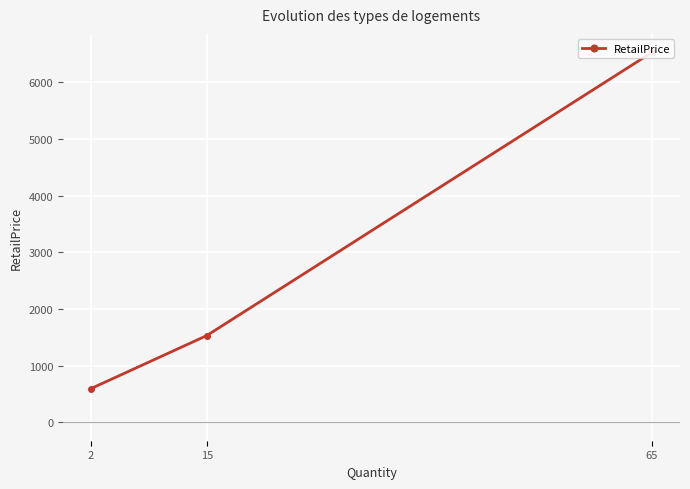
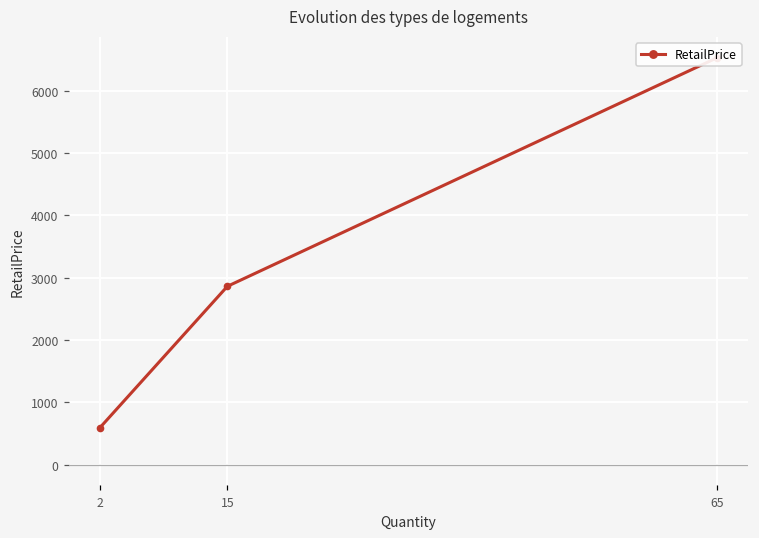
15: 1500 -> 2900
